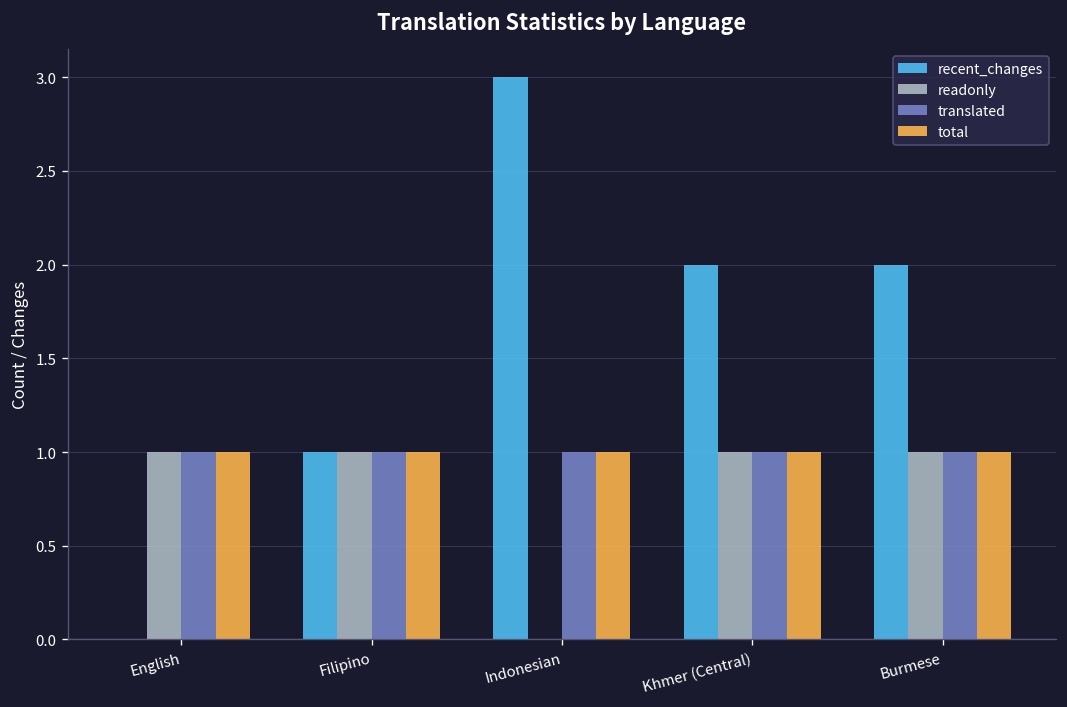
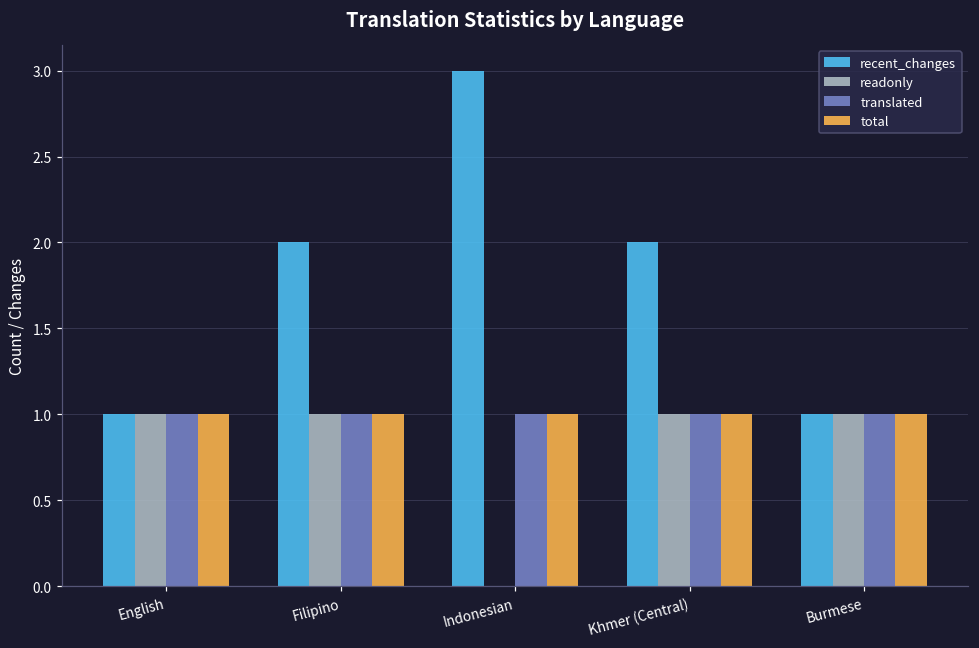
recent_changes, English: 0 -> 1
recent_changes, Filipino: 1 -> 2
recent_changes, Burmese: 2 -> 1
